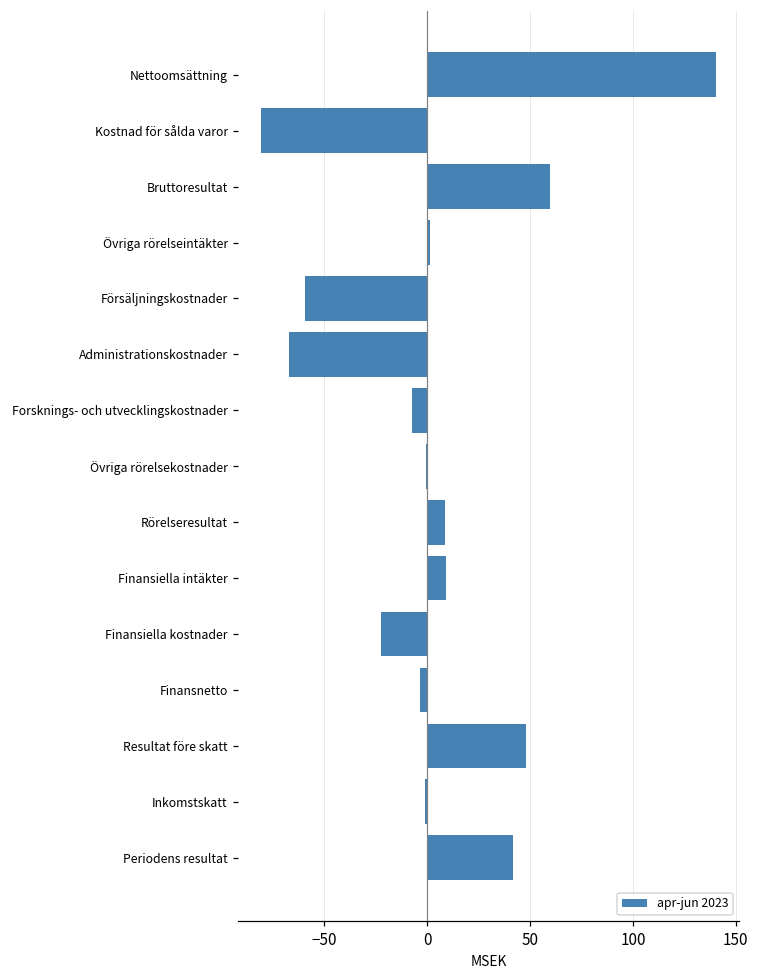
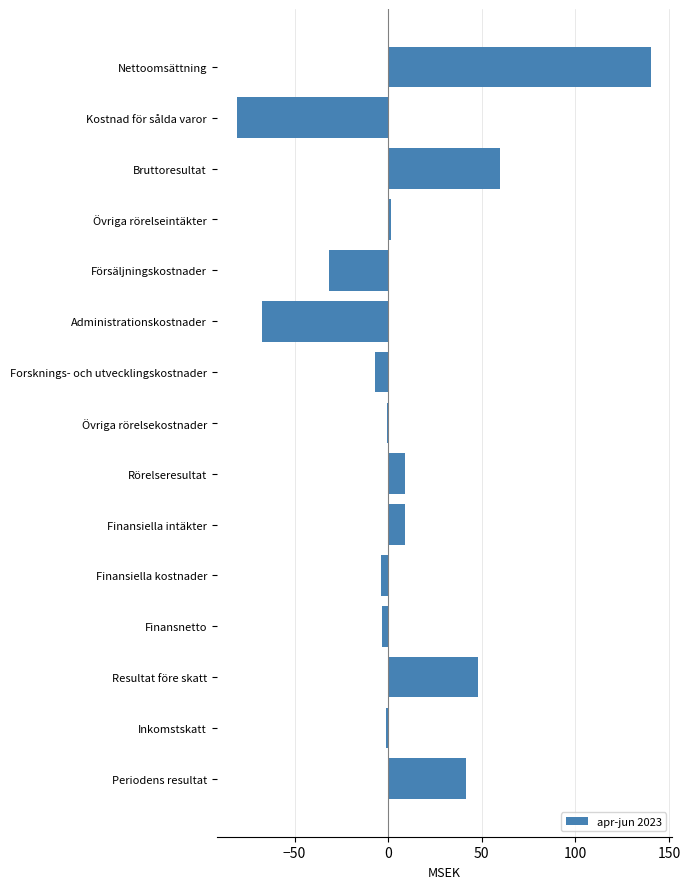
Försäljningskostnader: -59 -> -31
Finansiella kostnader: -22 -> -4
